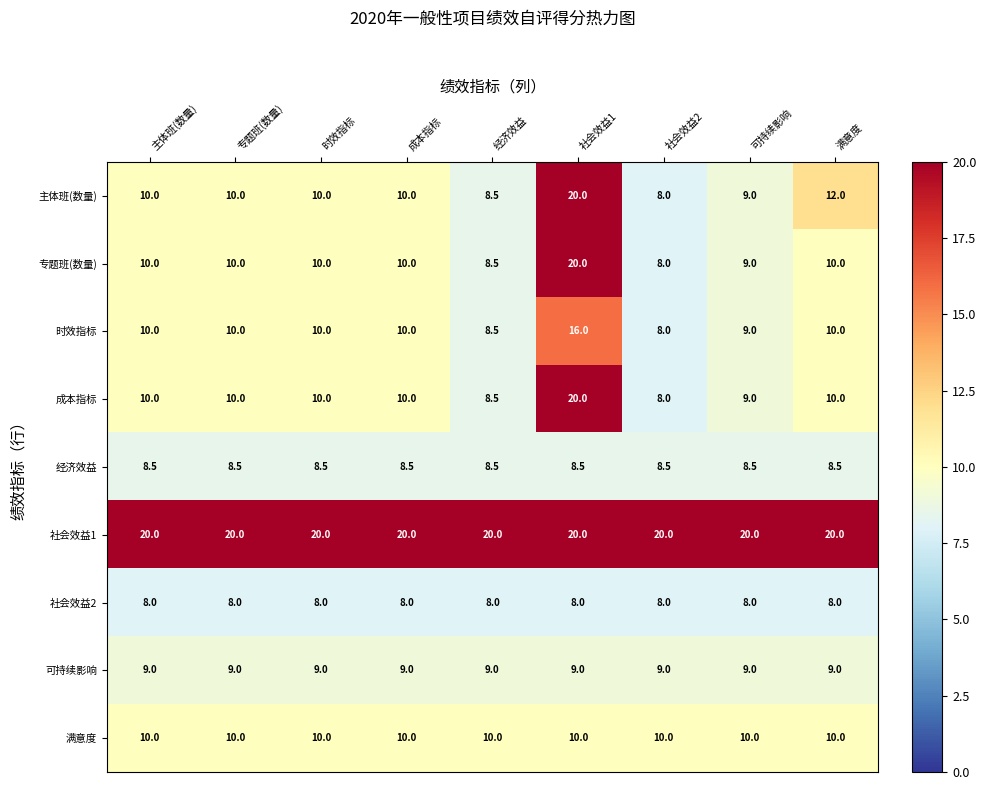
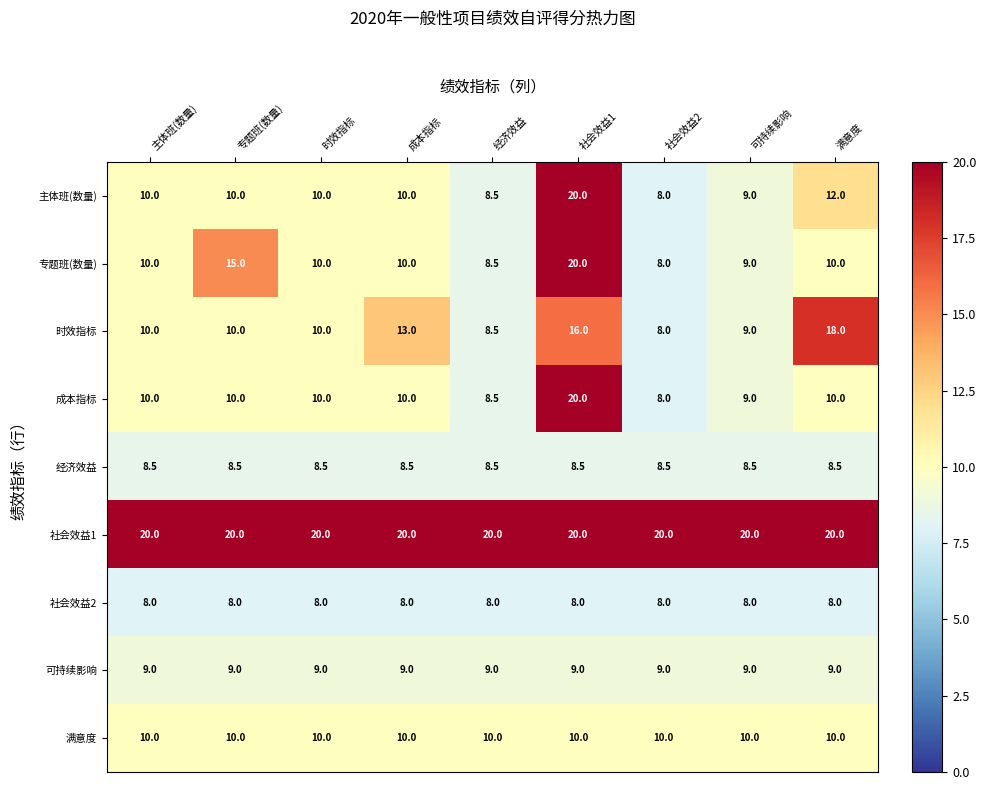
专题班(数量), 专题班(数量): 10.0 -> 15.0
时效指标, 成本指标: 10.0 -> 13.0
时效指标, 满意度: 10.0 -> 18.0
